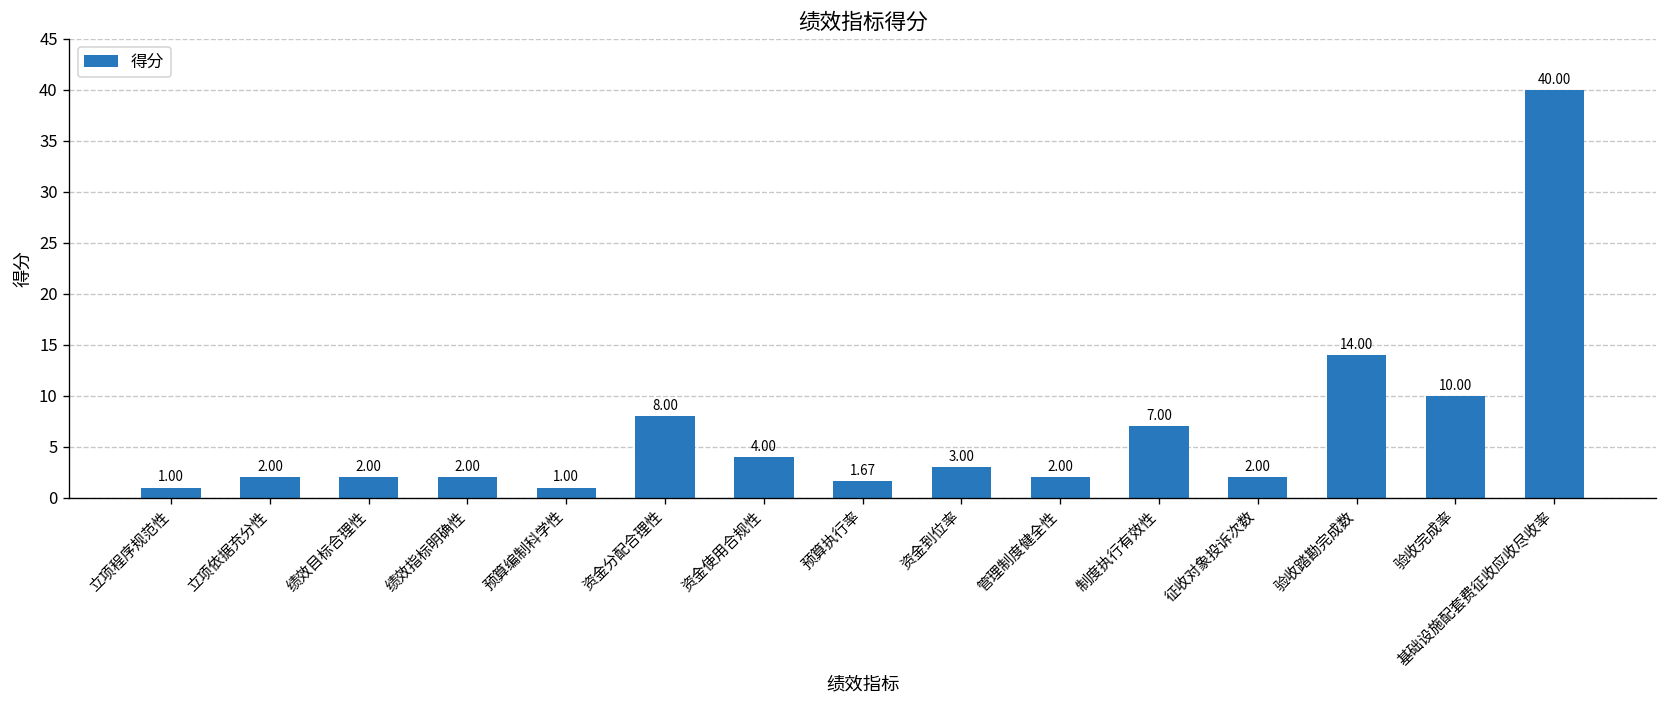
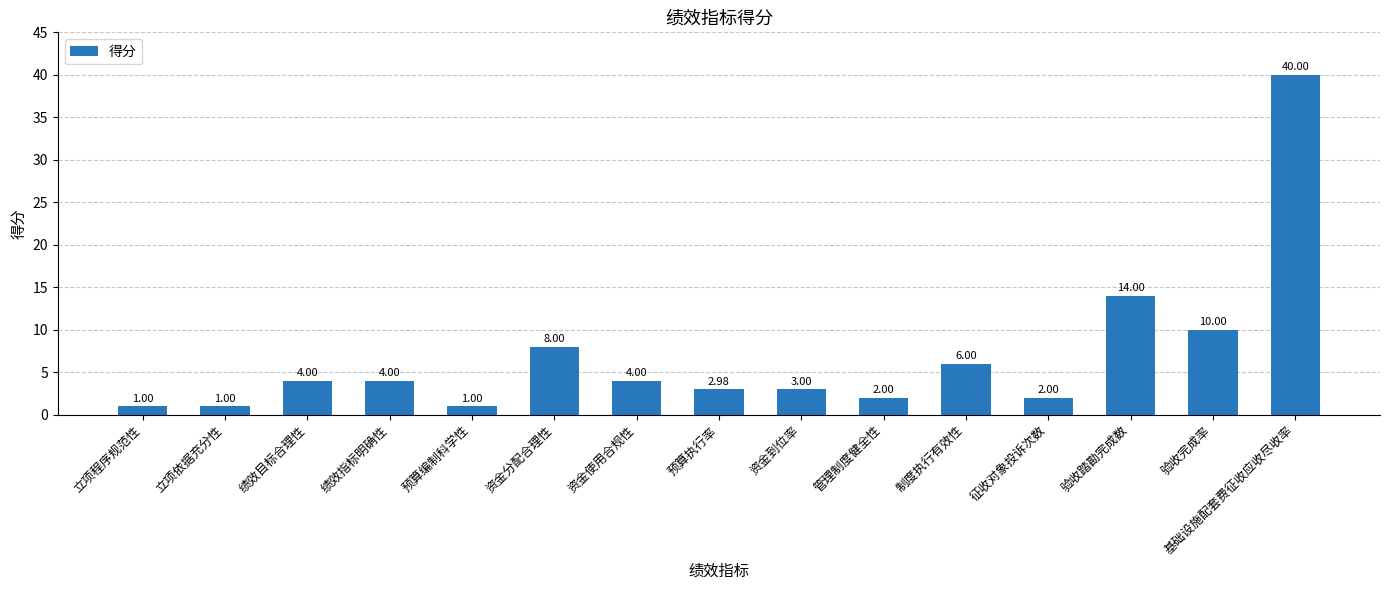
立项依据充分性: 2.00 -> 1.00
绩效目标合理性: 2.00 -> 4.00
绩效指标明确性: 2.00 -> 4.00
预算执行率: 1.67 -> 2.98
制度执行有效性: 7.00 -> 6.00
